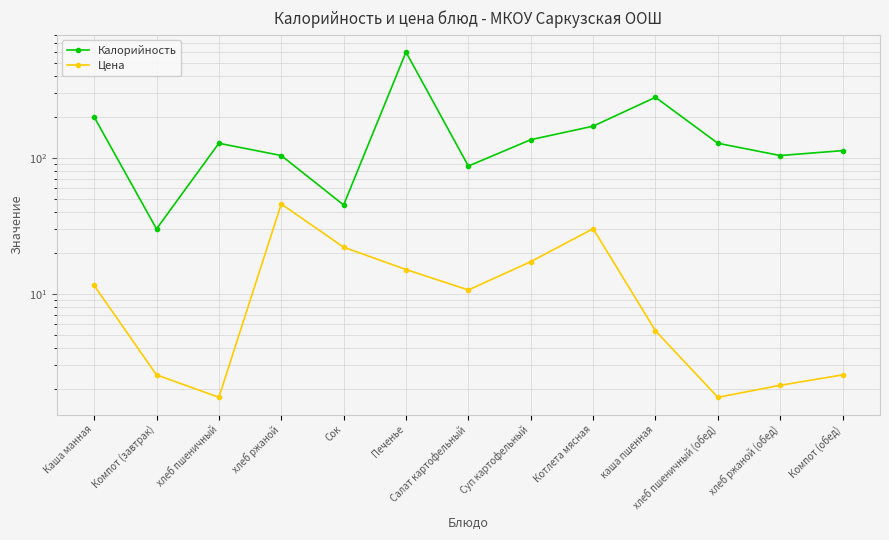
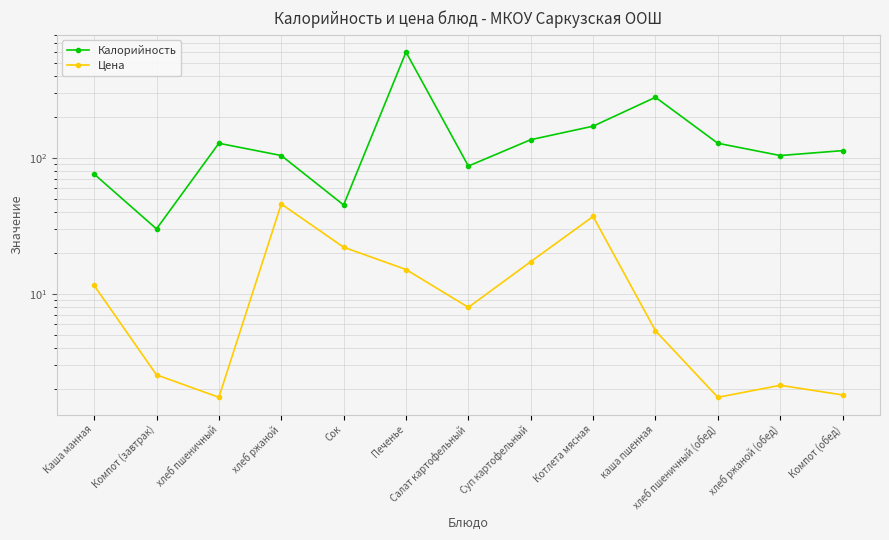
Калорийность, Каша манная: 200 -> 80
Цена, Салат картофельный: 11 -> 8
Цена, Котлета мясная: 30 -> 37
Цена, Компот (обед): 2.5 -> 1.8
